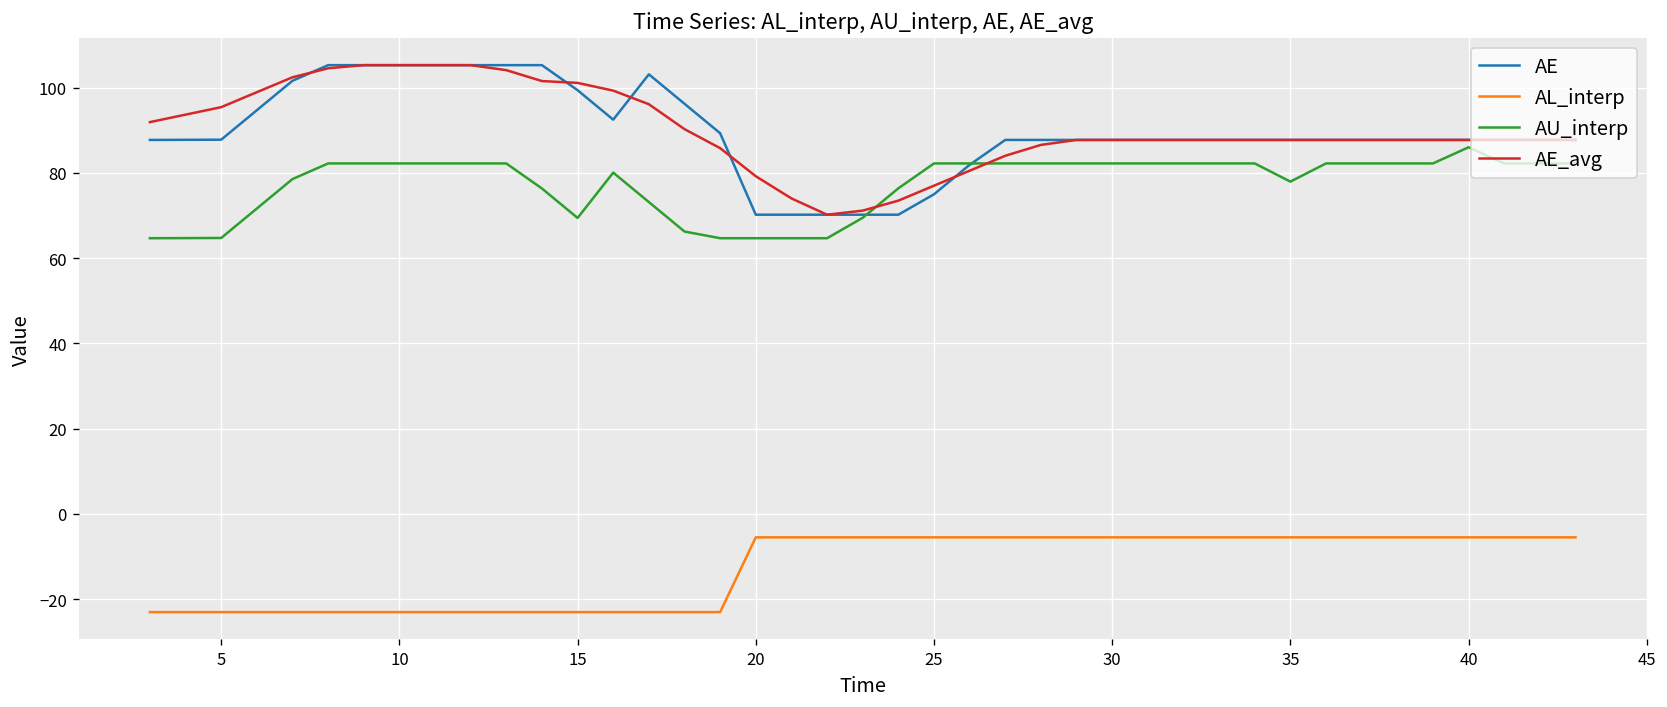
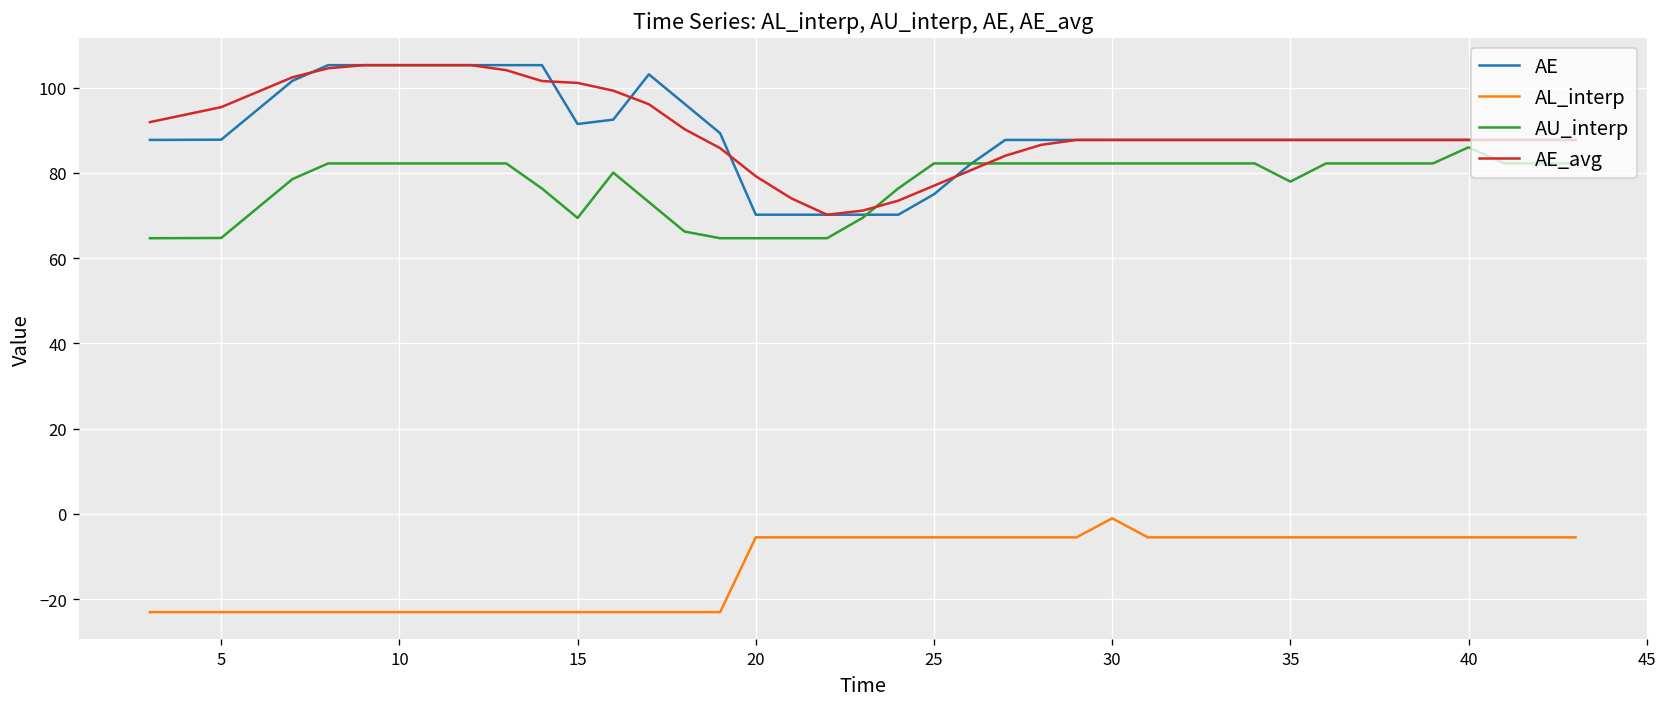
AE, 15: 99 -> 91
AL_interp, 30: -6 -> -1
